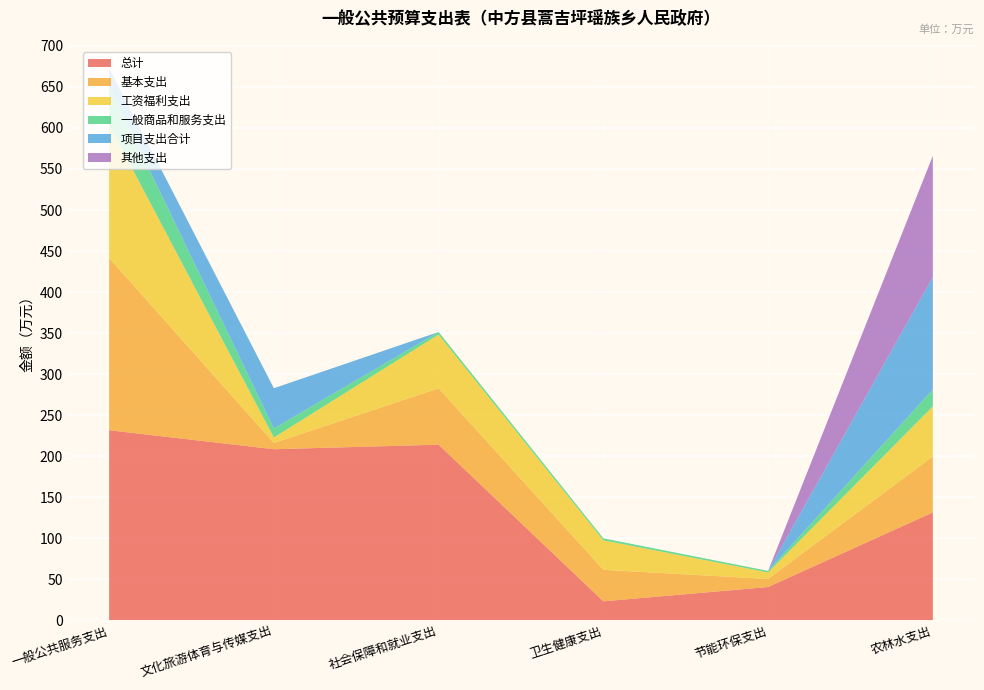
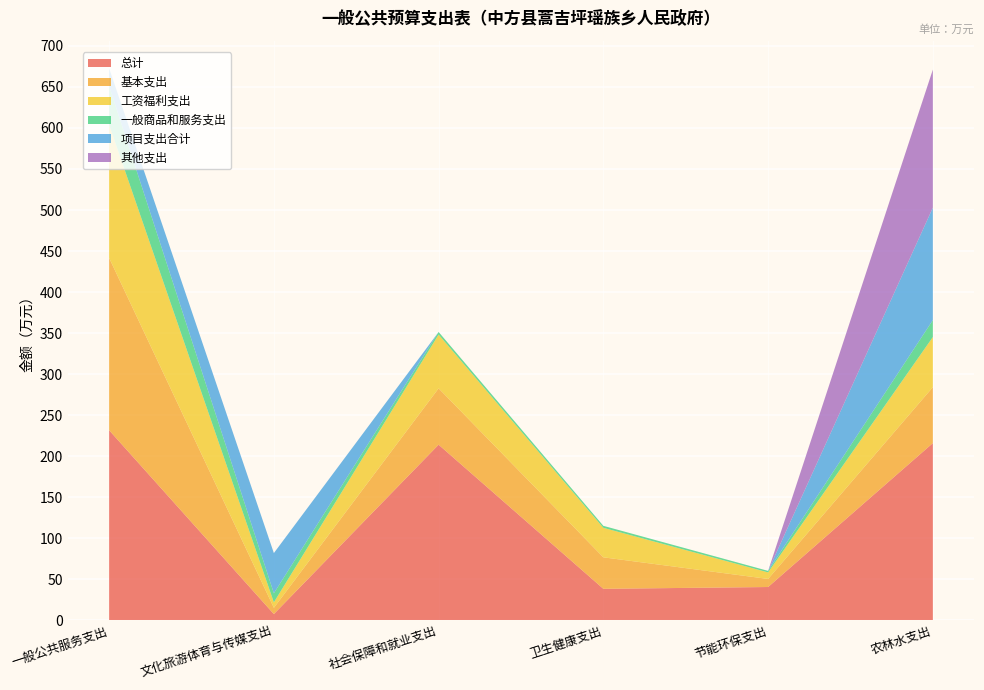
总计, 文化旅游体育与传媒支出: 210 -> 10
总计, 卫生健康支出: 20 -> 40
总计, 农林水支出: 130 -> 220
其他支出, 农林水支出: 150 -> 170
